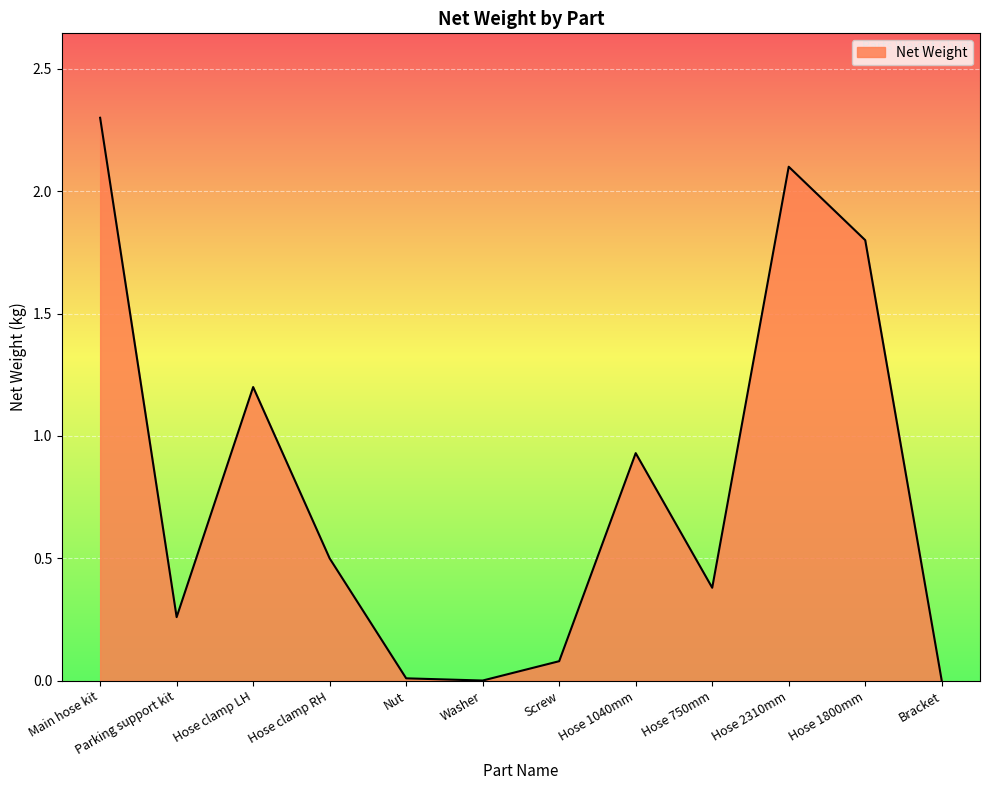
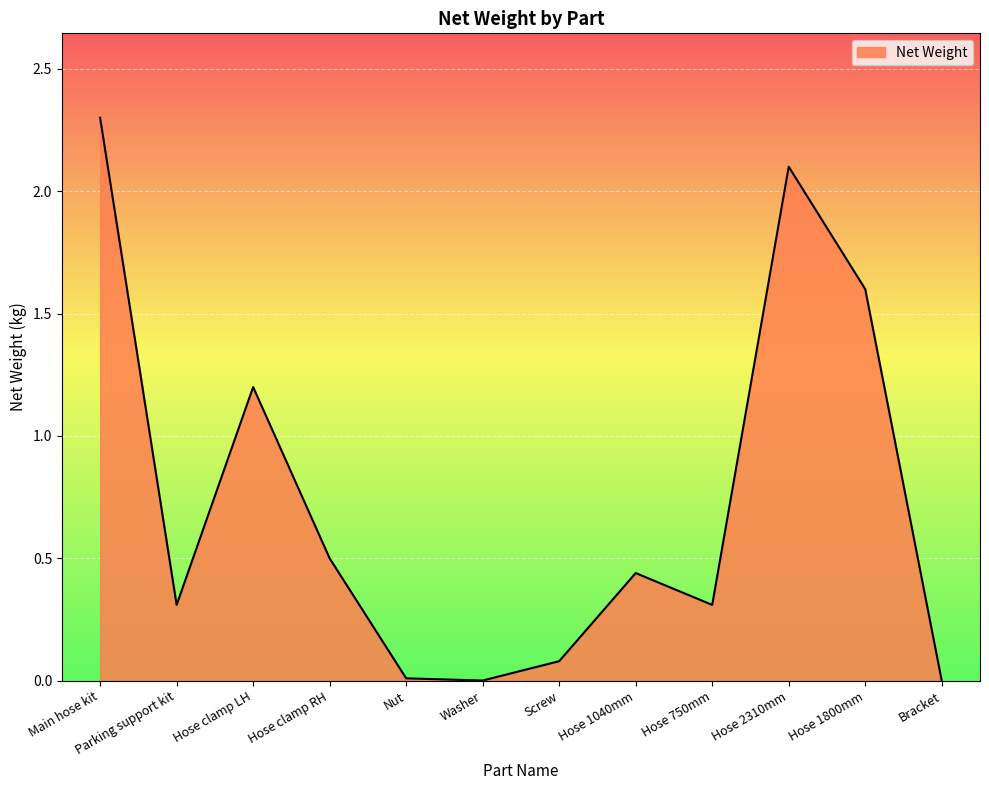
Parking support kit: 0.26 -> 0.31
Hose 1040mm: 0.93 -> 0.44
Hose 750mm: 0.38 -> 0.31
Hose 1800mm: 1.8 -> 1.6
